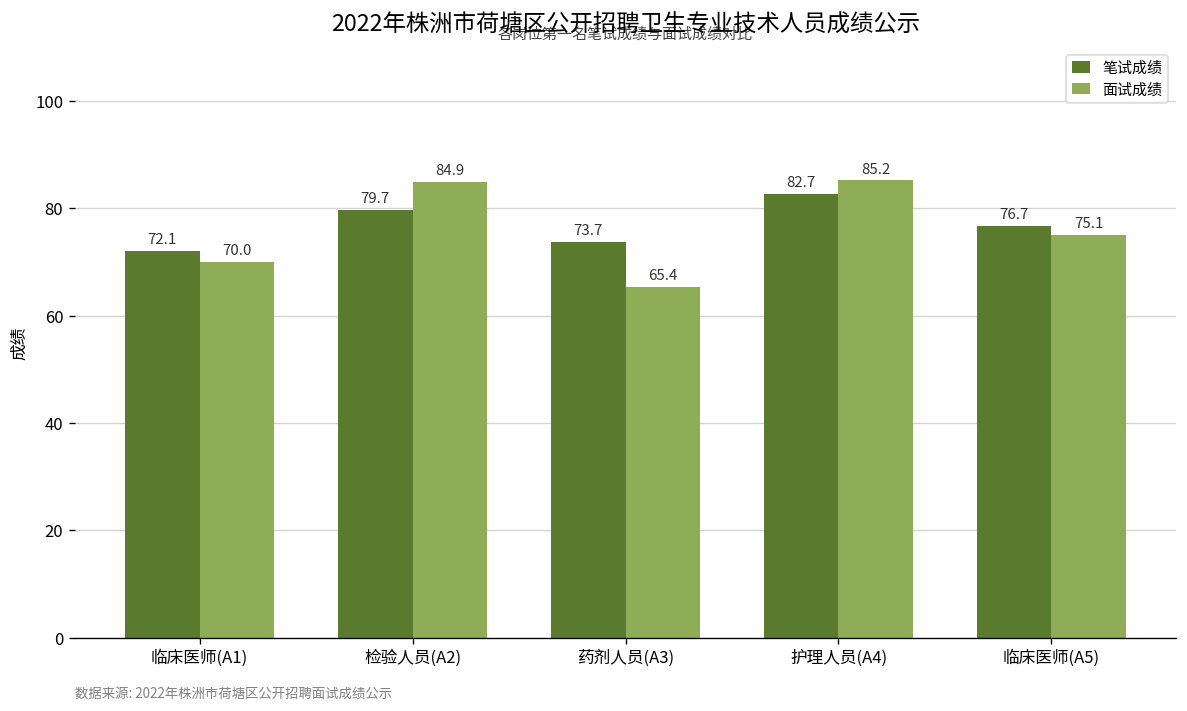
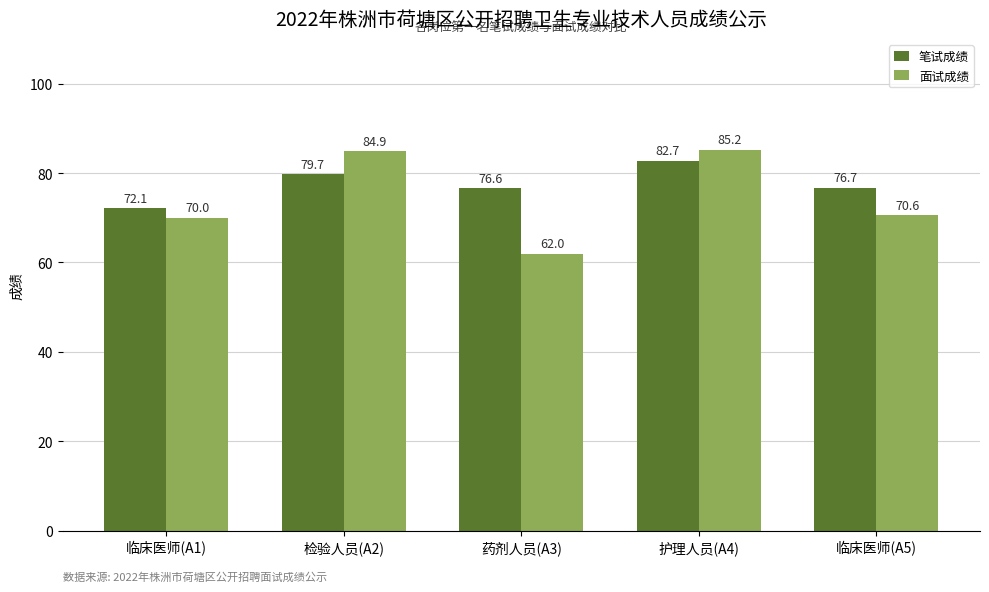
笔试成绩, 药剂人员(A3): 73.7 -> 76.6
面试成绩, 药剂人员(A3): 65.4 -> 62.0
面试成绩, 临床医师(A5): 75.1 -> 70.6
